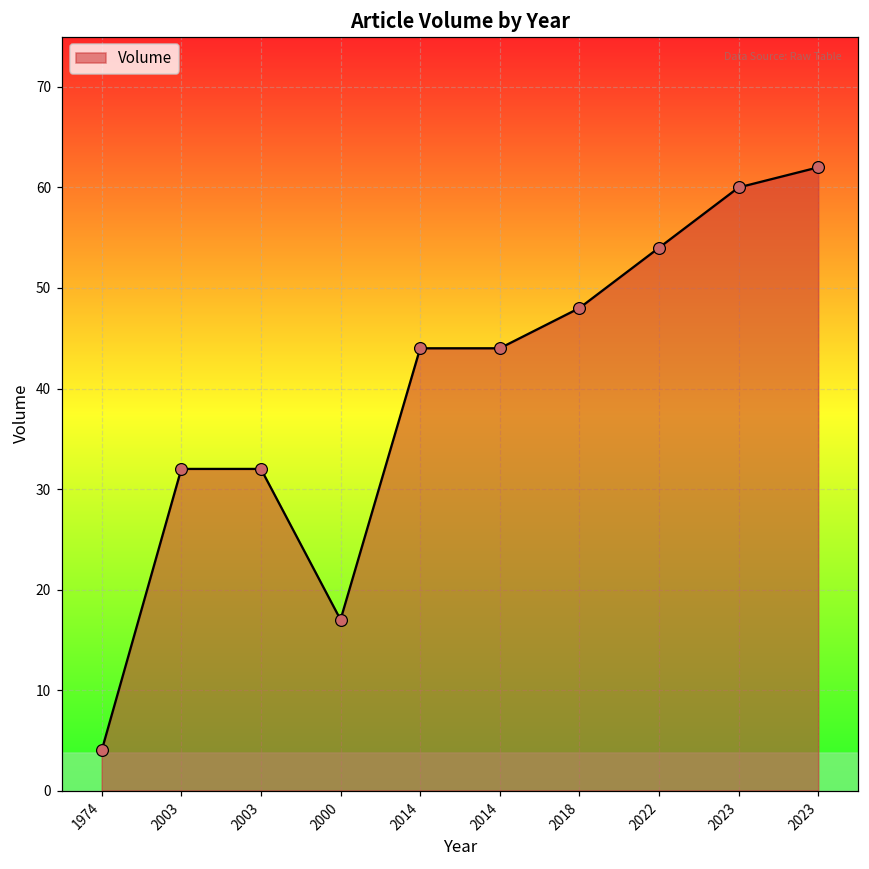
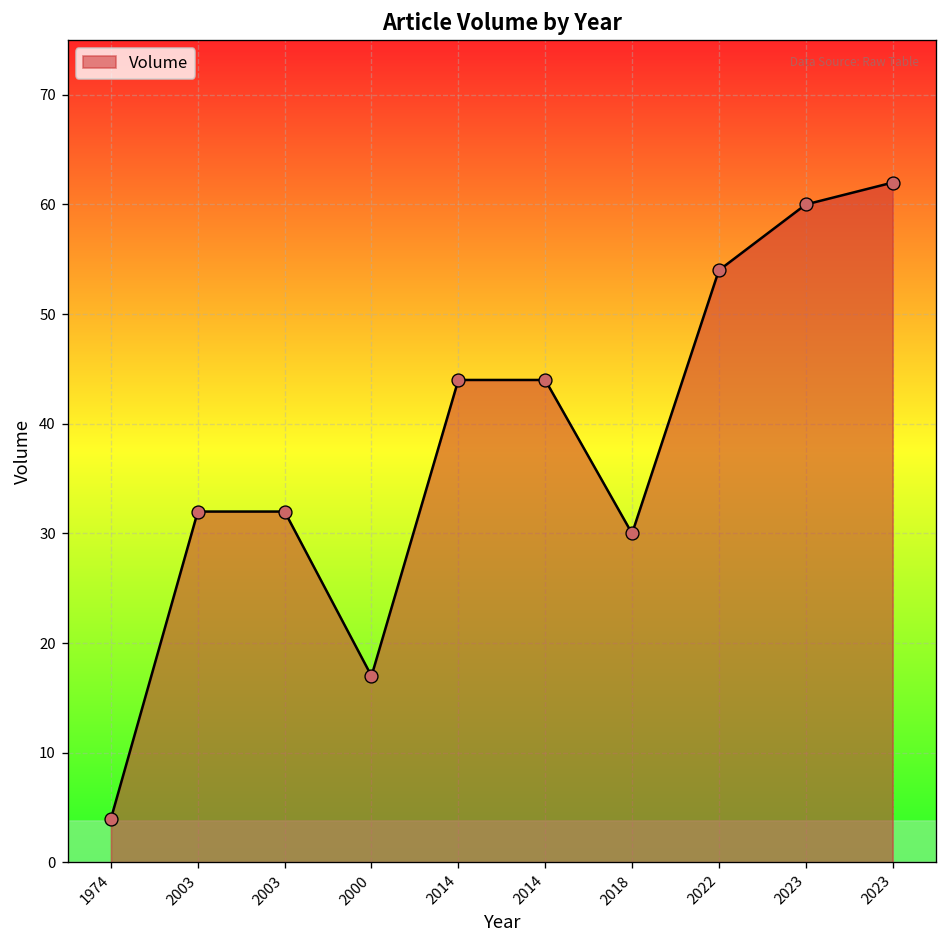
2018: 48 -> 30
